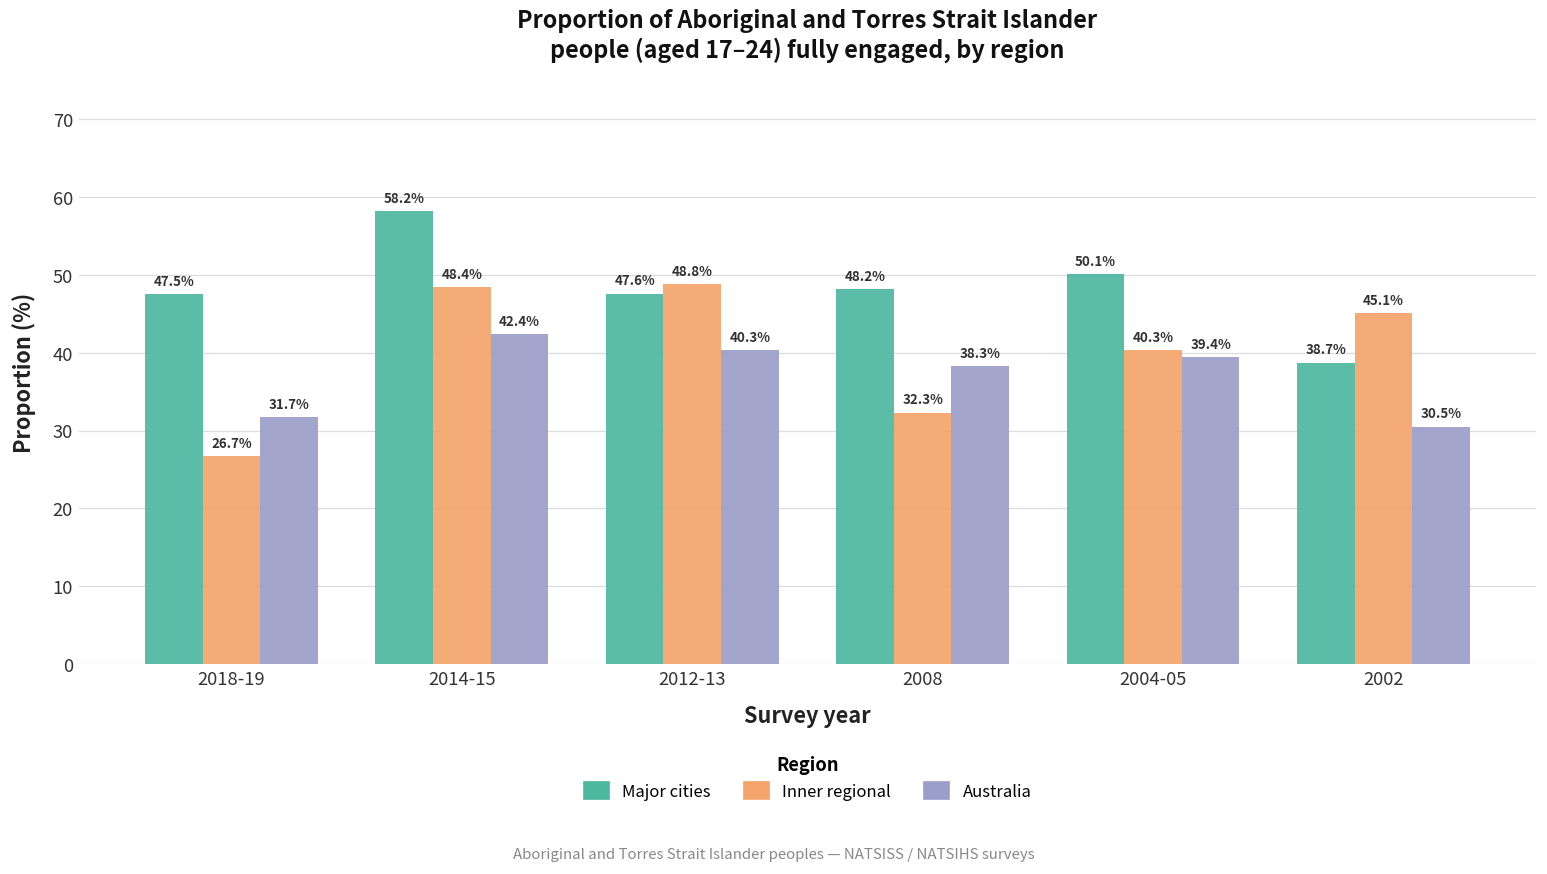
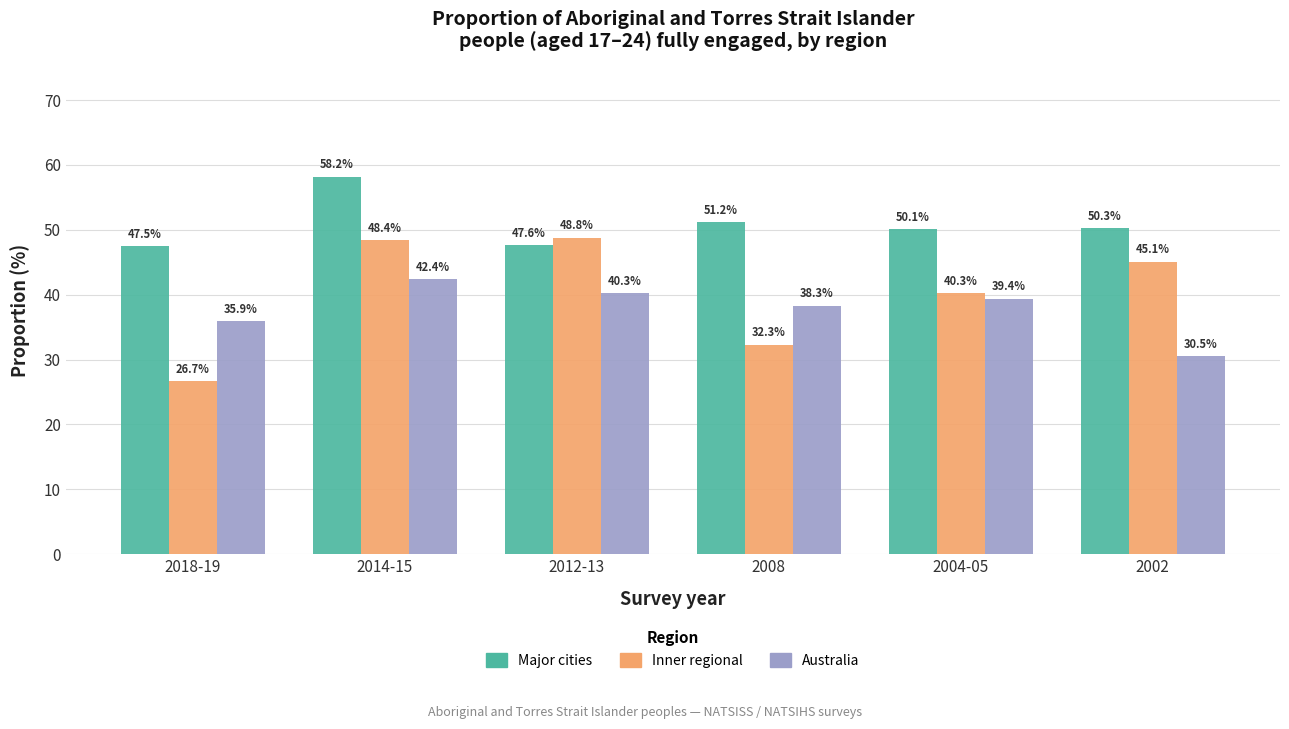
Australia, 2018-19: 31.7% -> 35.9%
Major cities, 2008: 48.2% -> 51.2%
Major cities, 2002: 38.7% -> 50.3%
